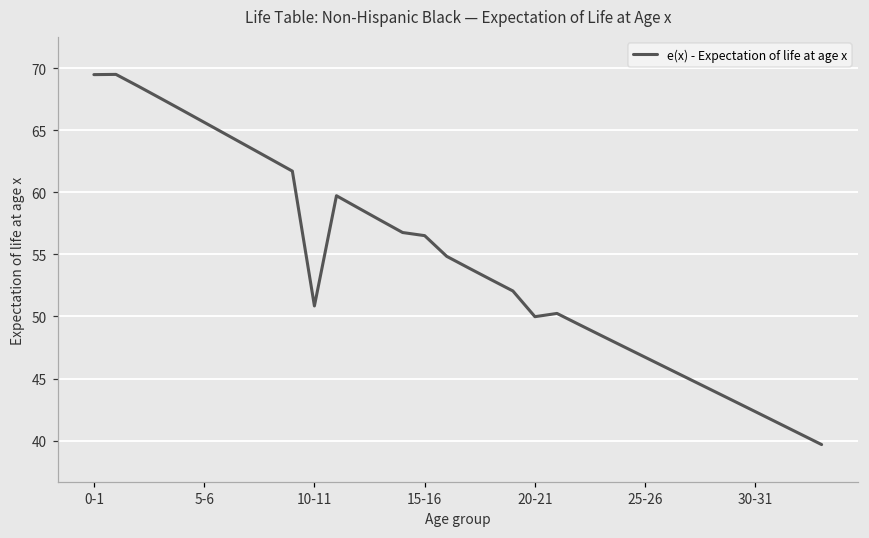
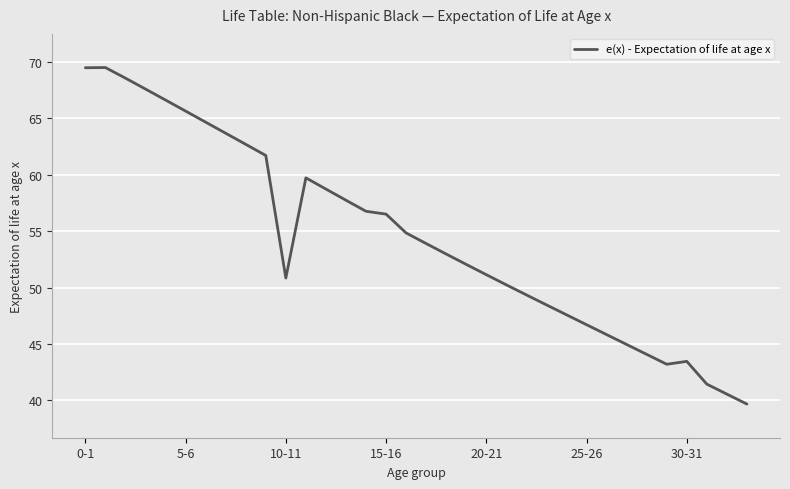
20-21: 50.0 -> 51.1
30-31: 42.3 -> 43.5
